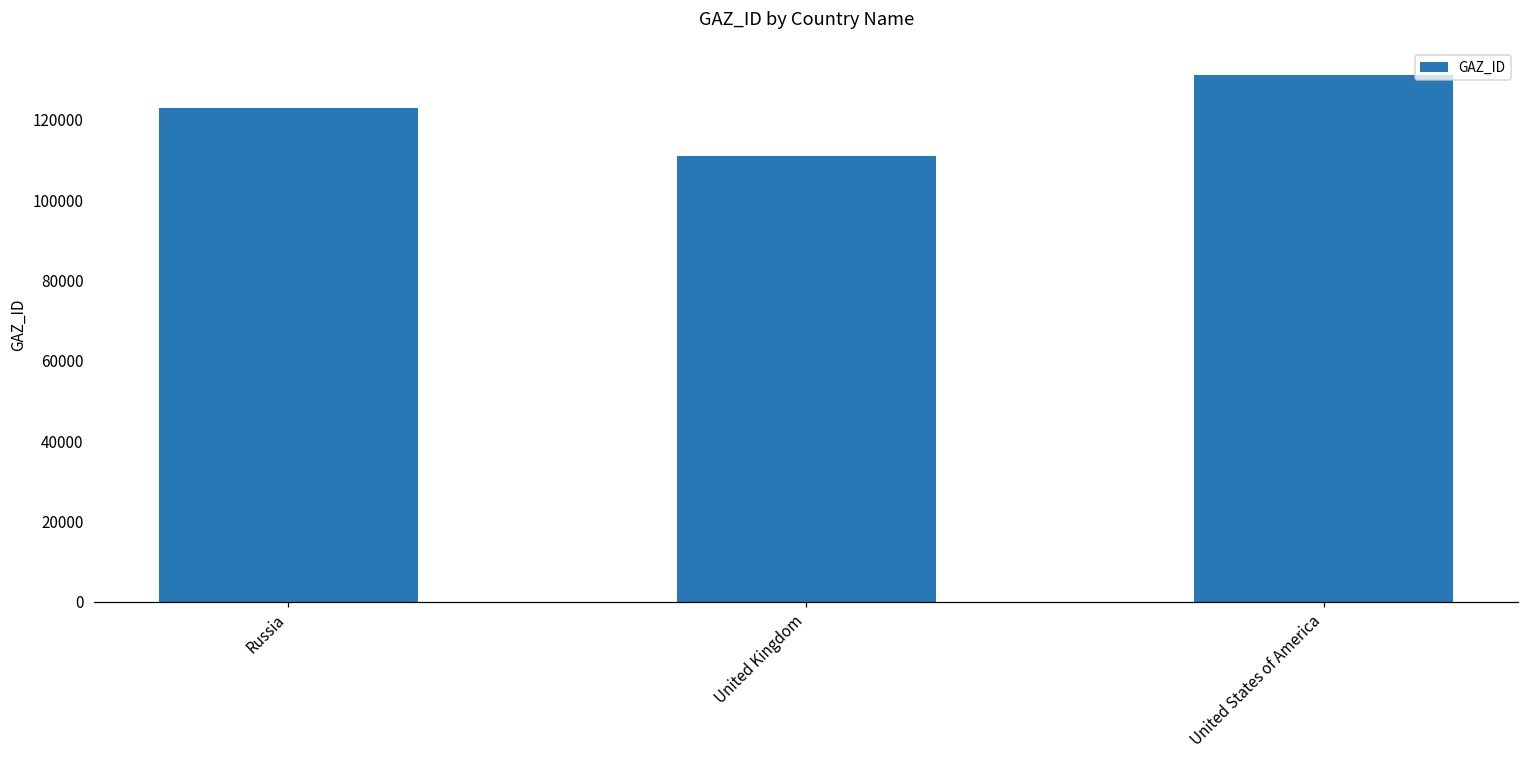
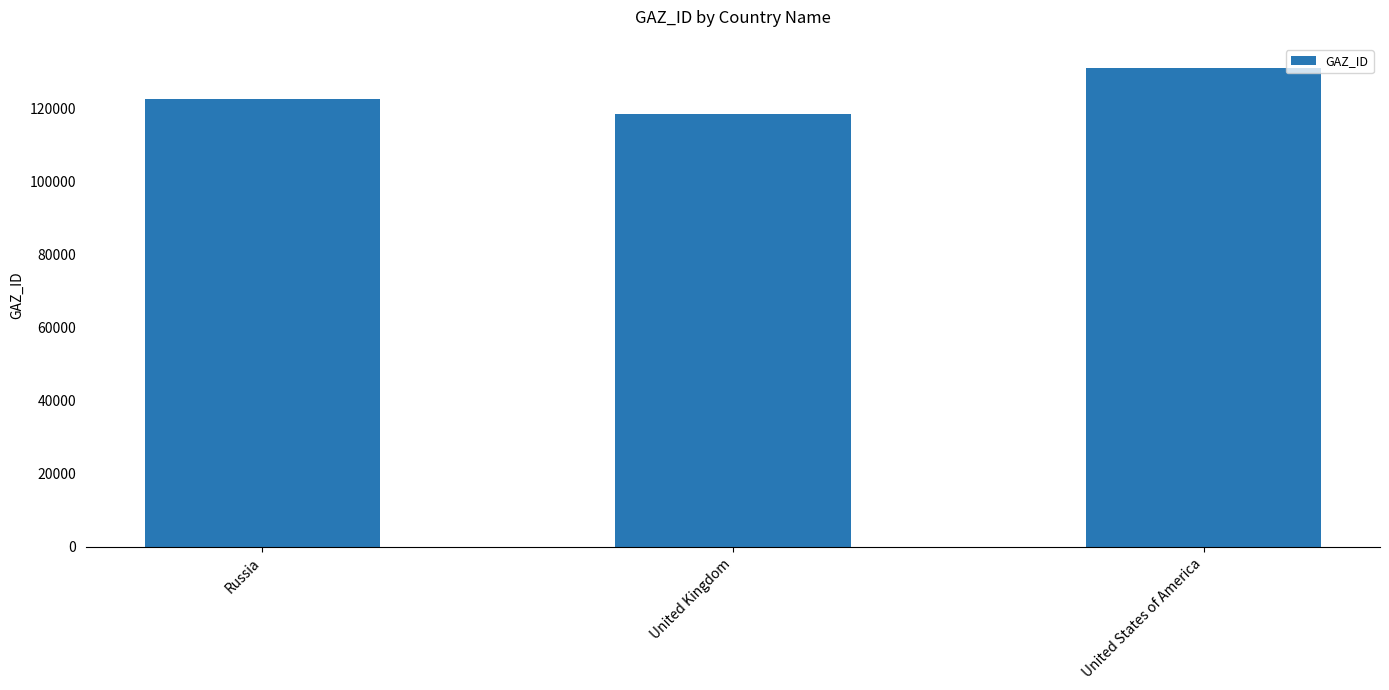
United Kingdom: 111000 -> 119000
